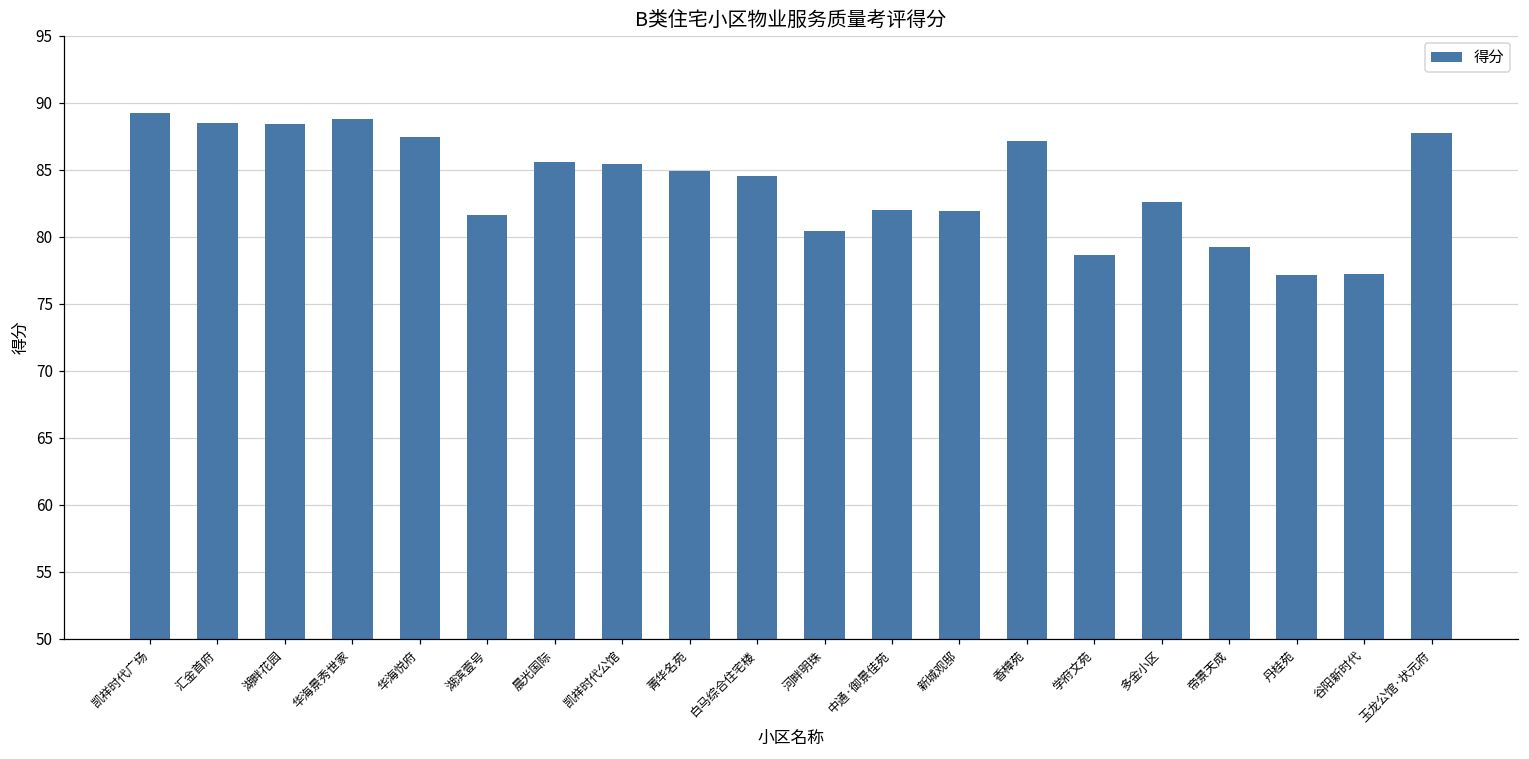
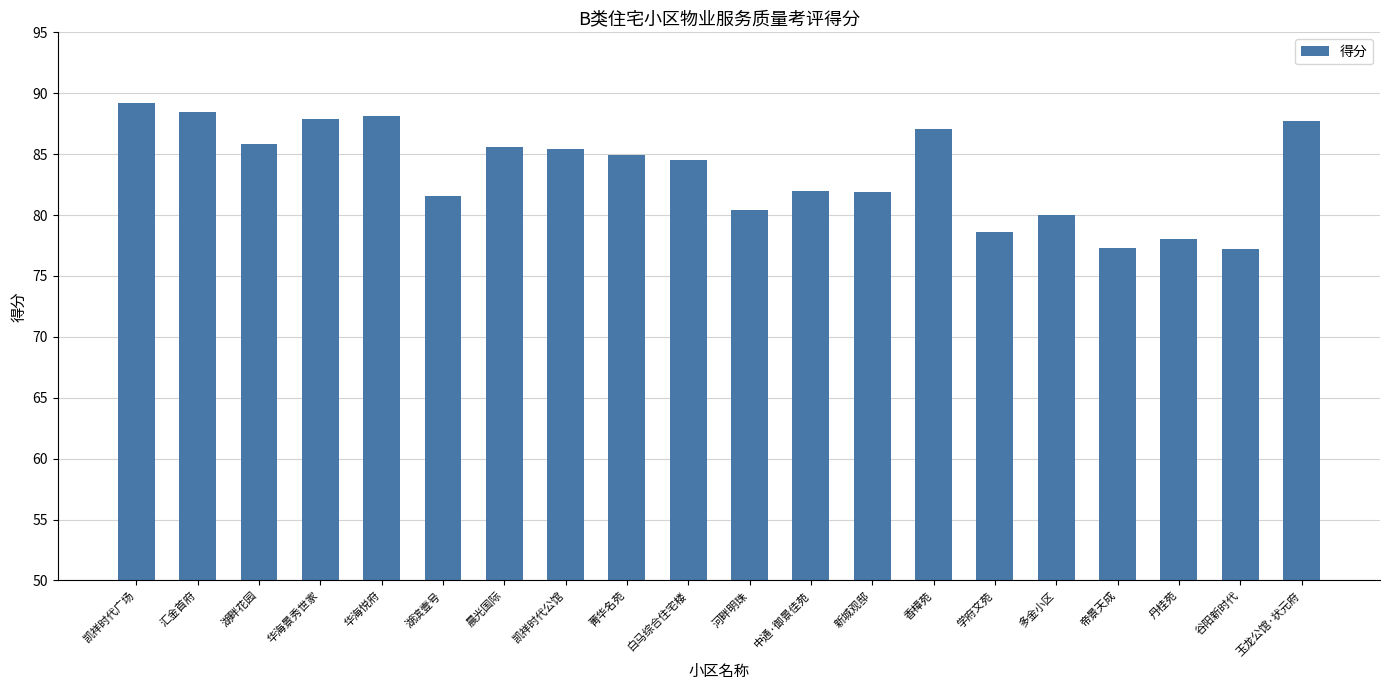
湖畔花园: 88.4 -> 85.8
华海景秀世家: 88.8 -> 87.9
华海悦府: 87.4 -> 88.1
多金小区: 82.6 -> 80.0
帝景天成: 79.2 -> 77.3
丹桂苑: 77.1 -> 78.0
